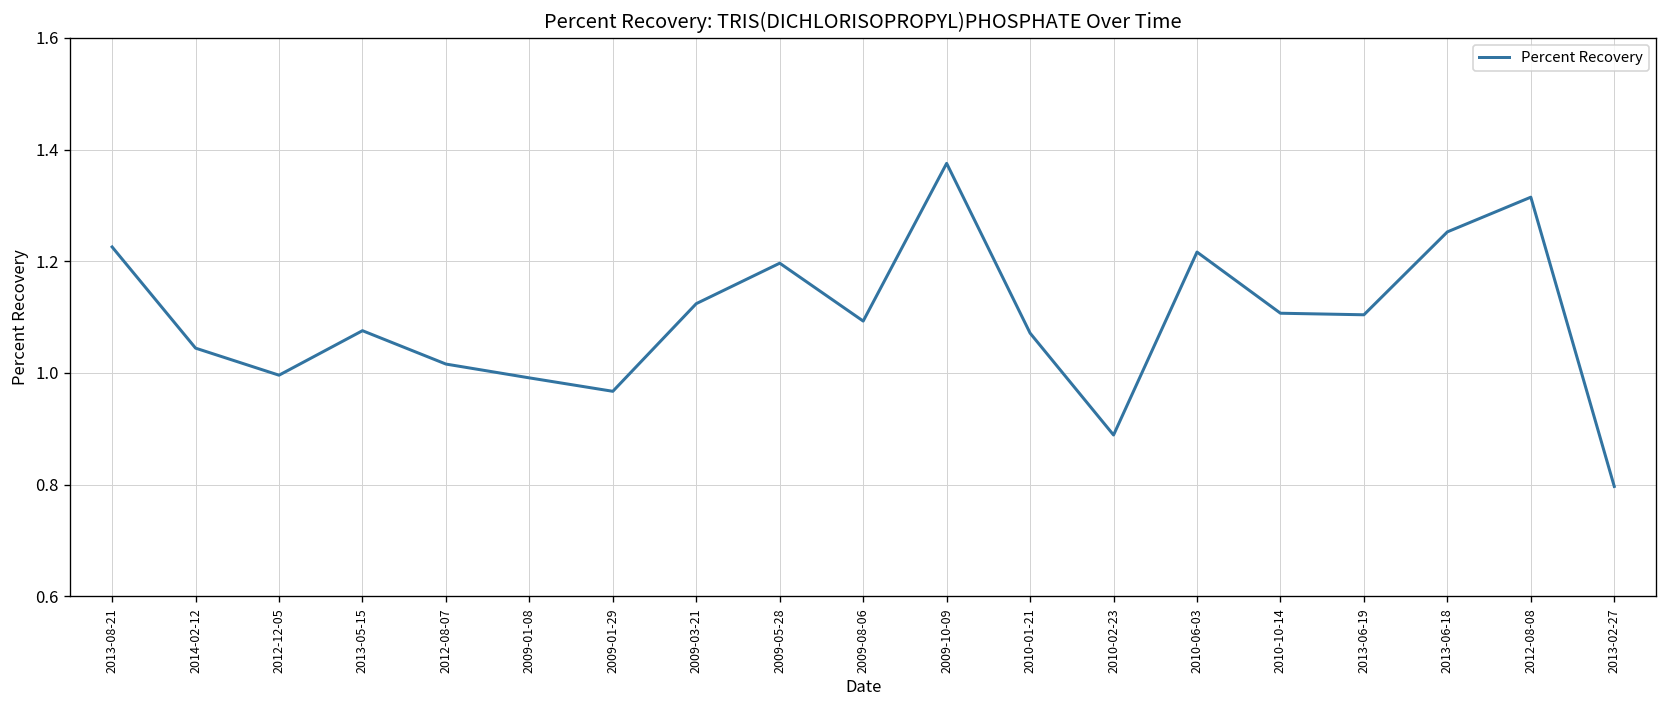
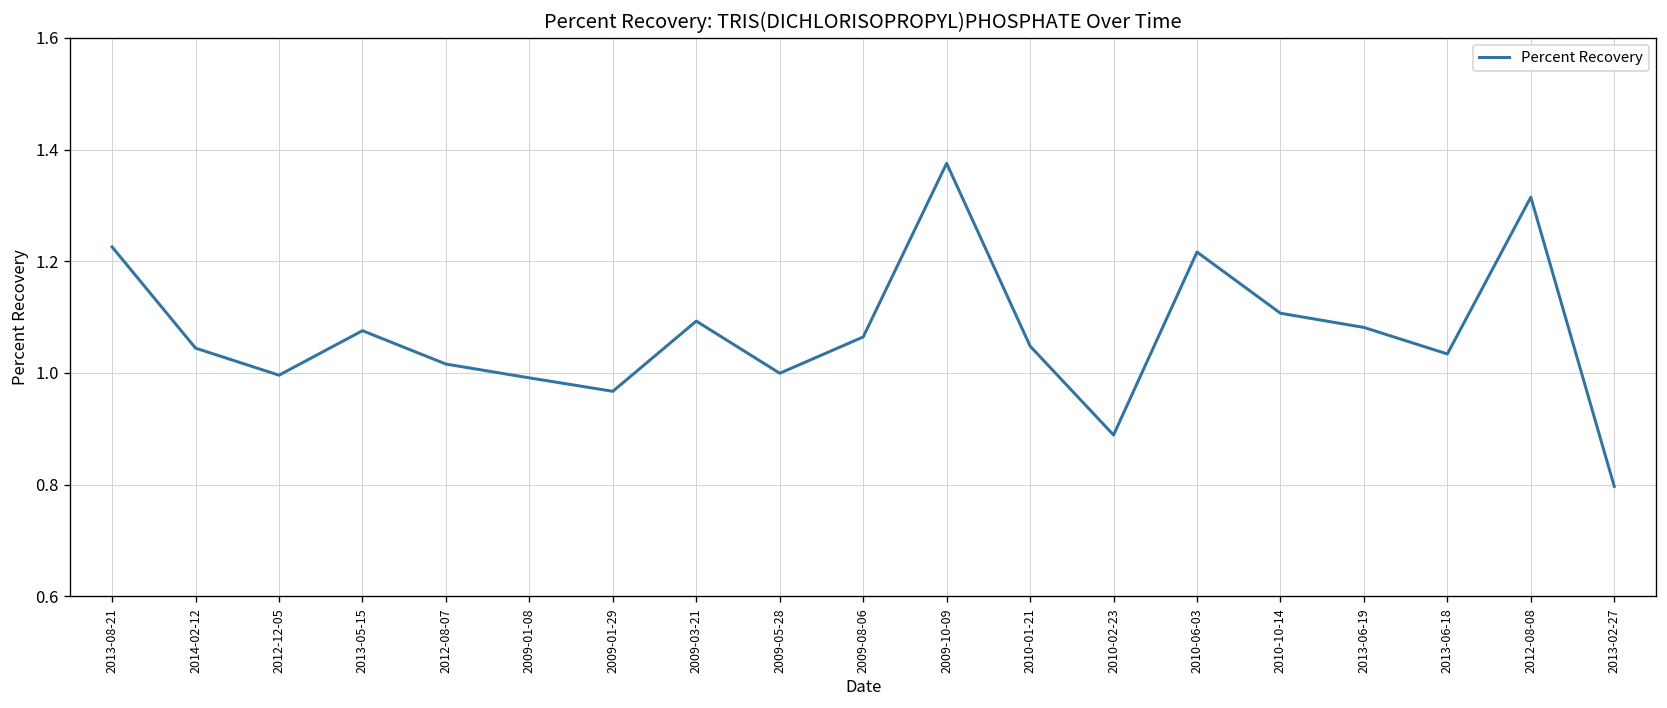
2009-03-21: 1.12 -> 1.09
2009-05-28: 1.20 -> 1.00
2009-08-06: 1.09 -> 1.06
2010-01-21: 1.07 -> 1.05
2013-06-19: 1.10 -> 1.08
2013-06-18: 1.25 -> 1.03
